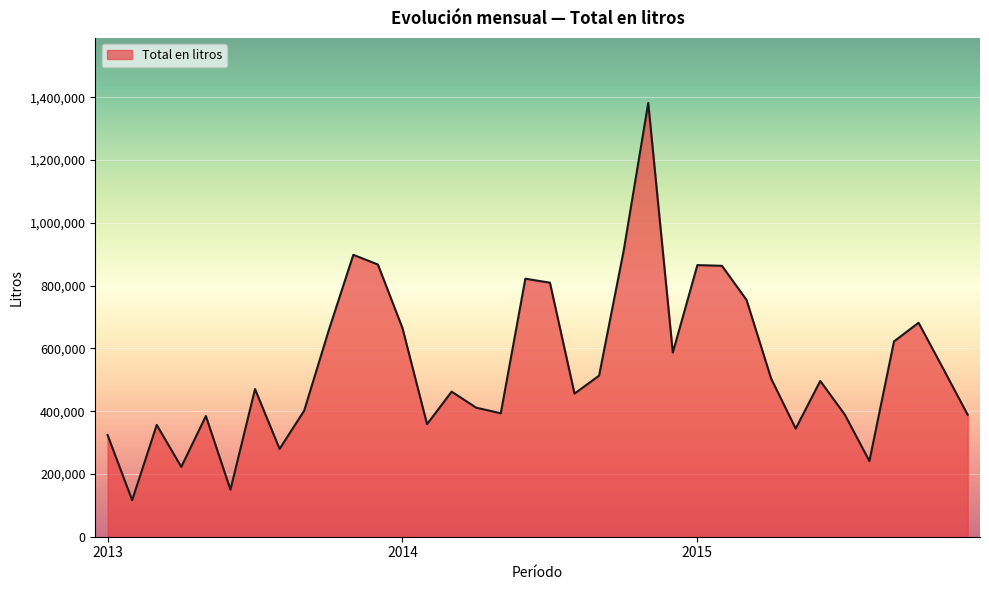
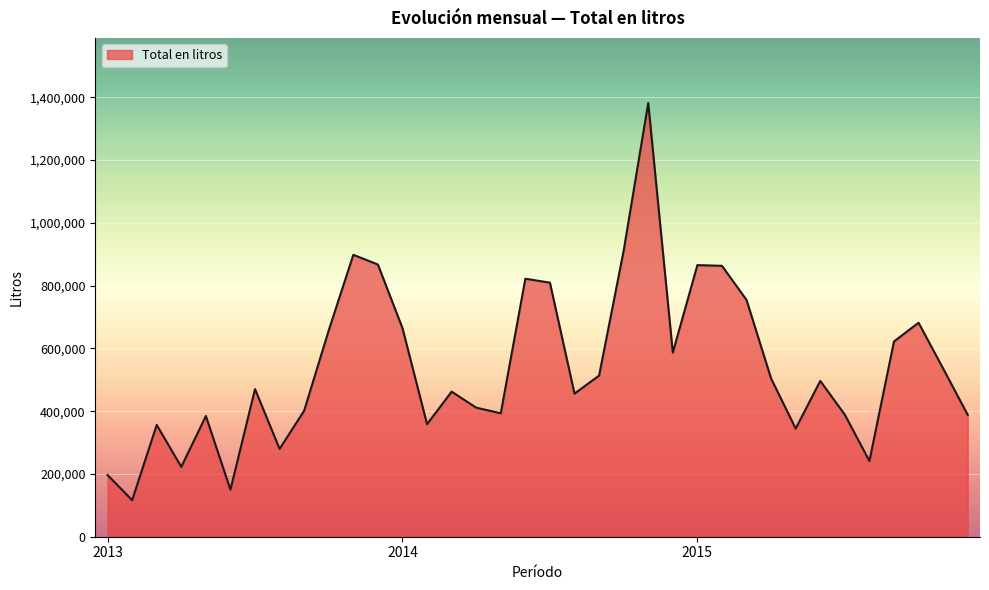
2013: 320,000 -> 200,000
